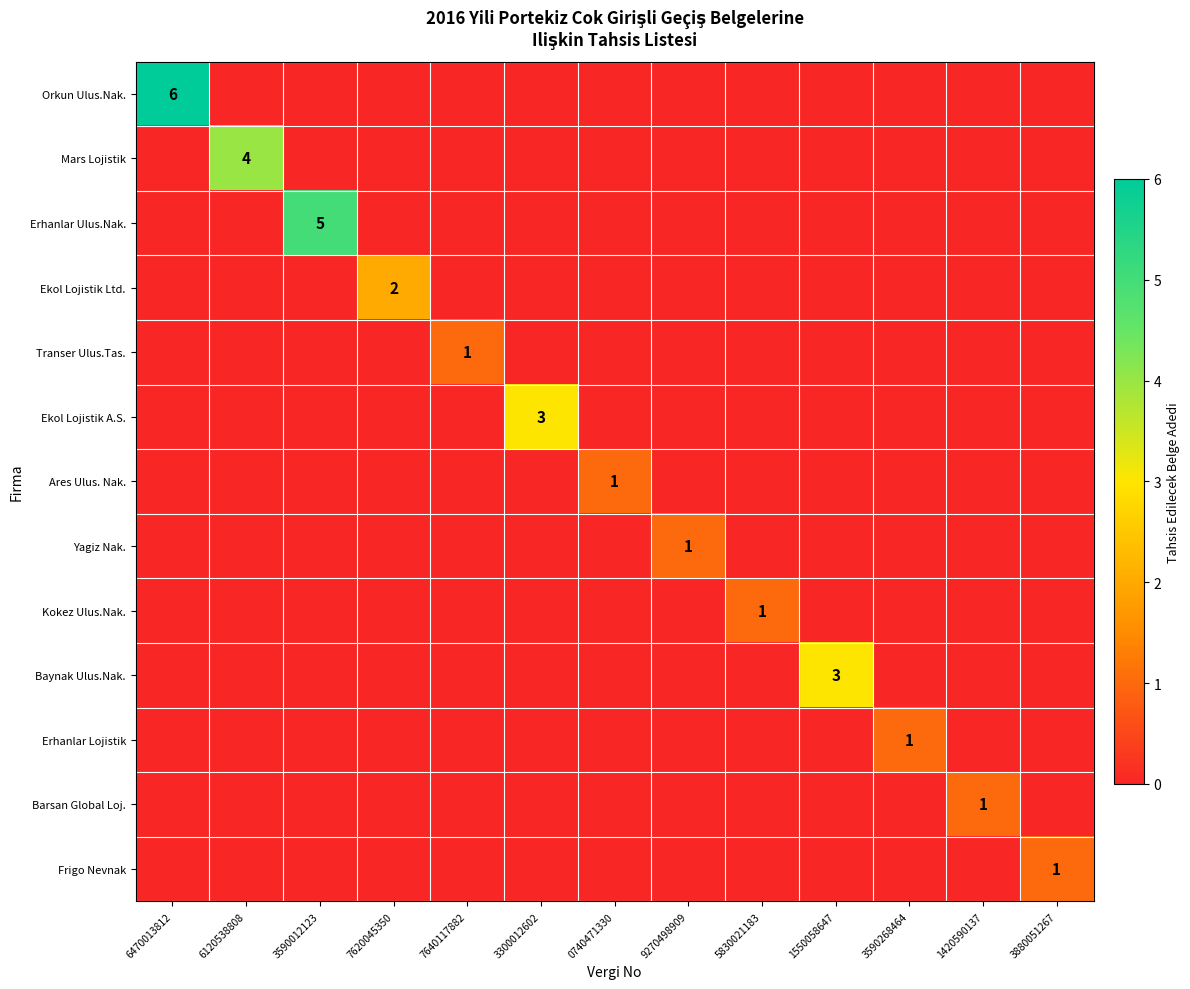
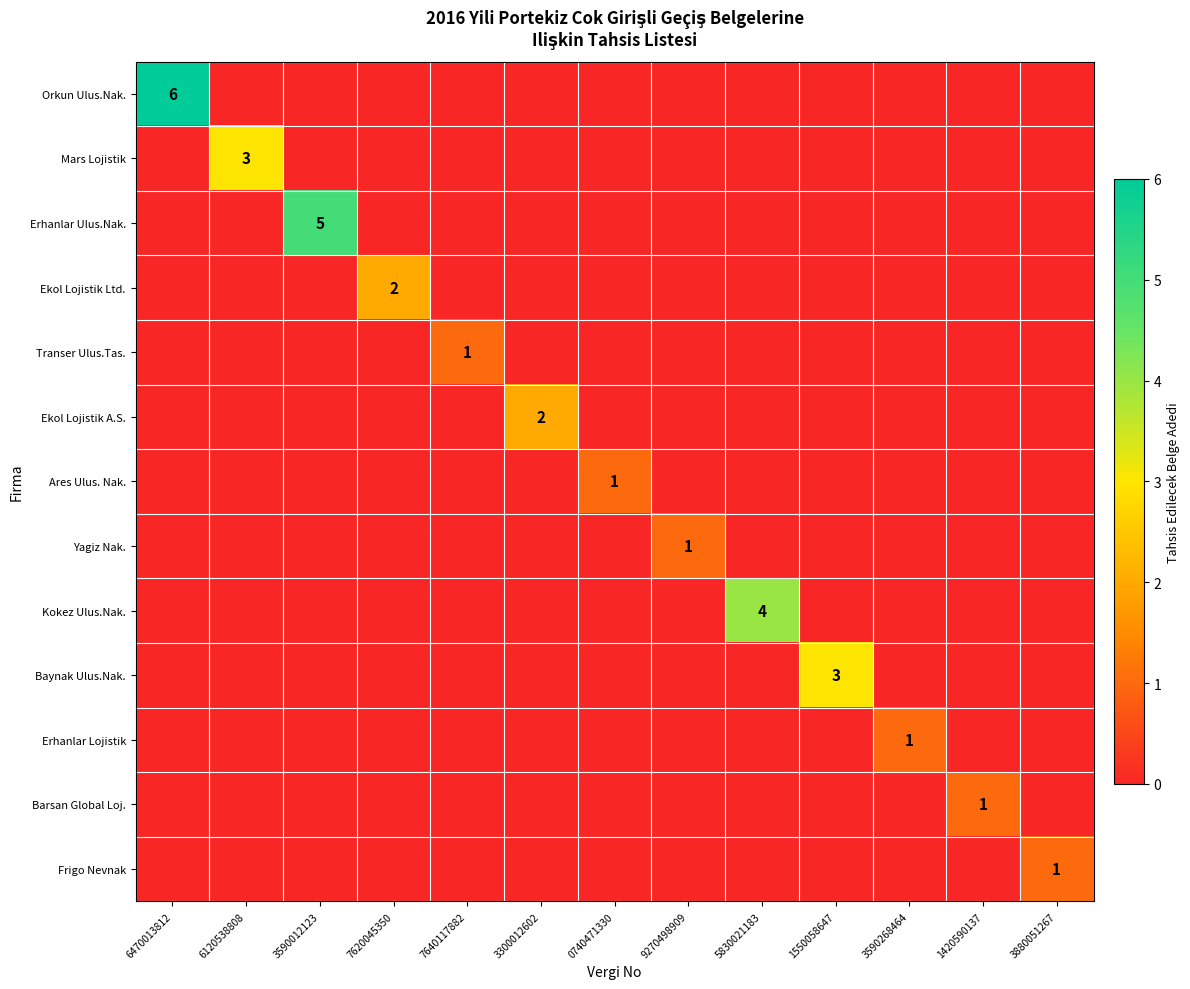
Mars Lojistik, 6120538808: 4 -> 3
Ekol Lojistik A.S., 3300012602: 3 -> 2
Kokez Ulus.Nak., 5830021183: 1 -> 4
